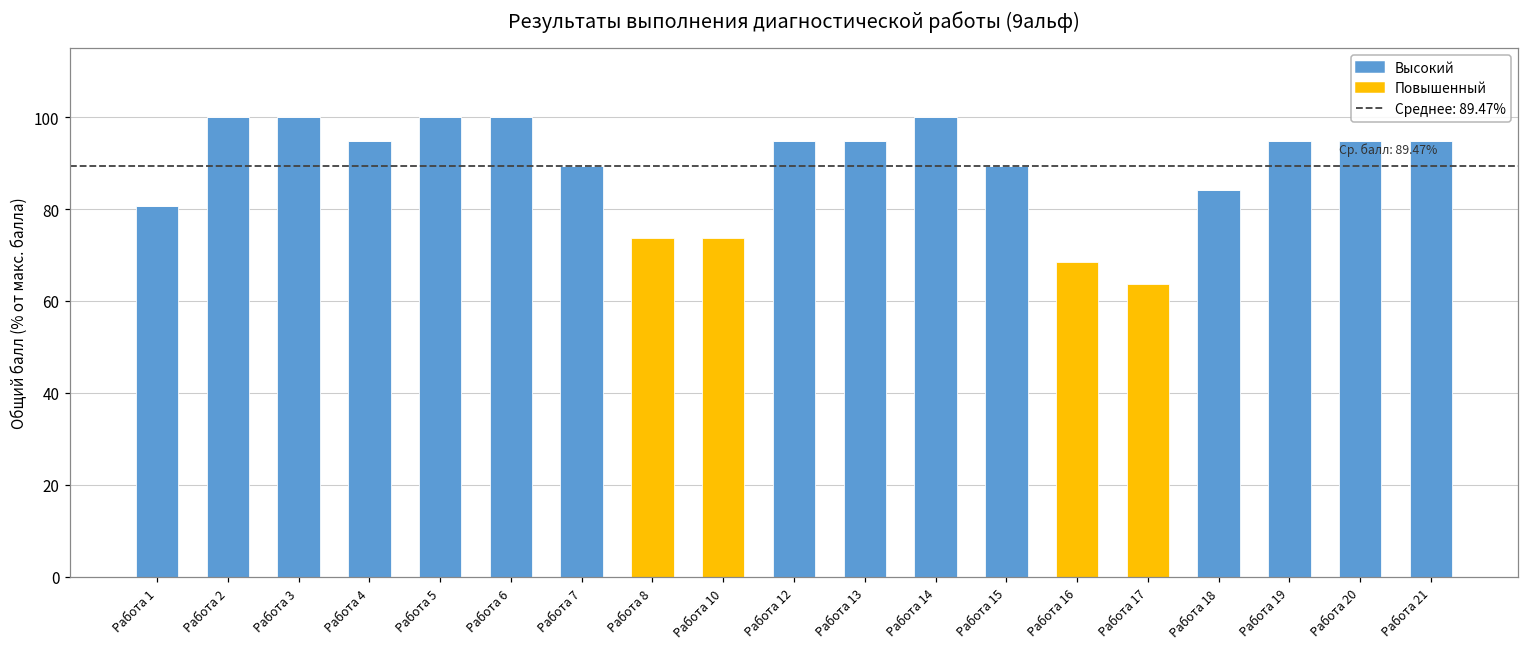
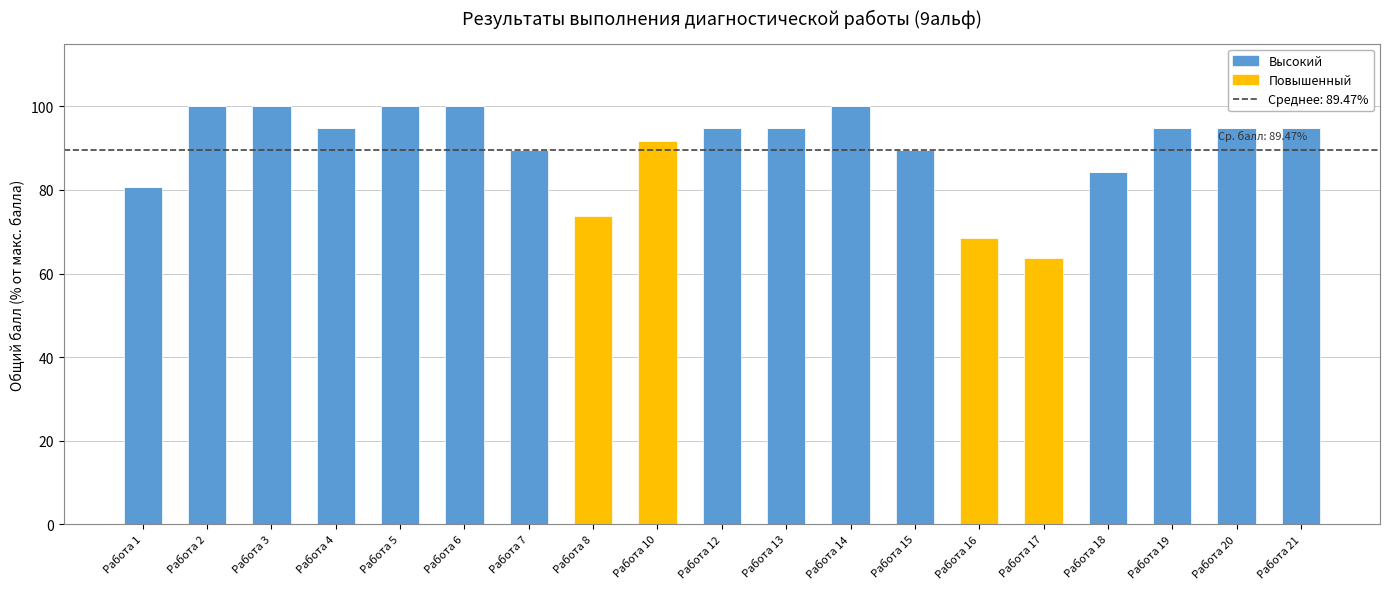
Повышенный, Работа 10: 74 -> 92
